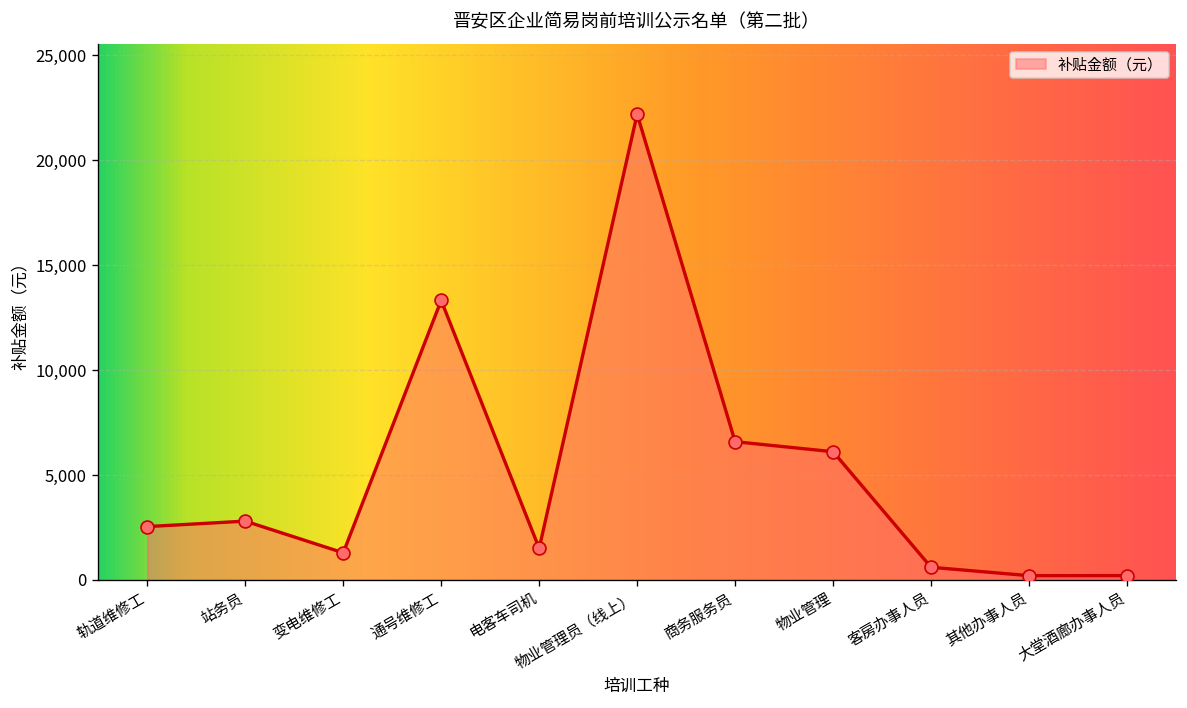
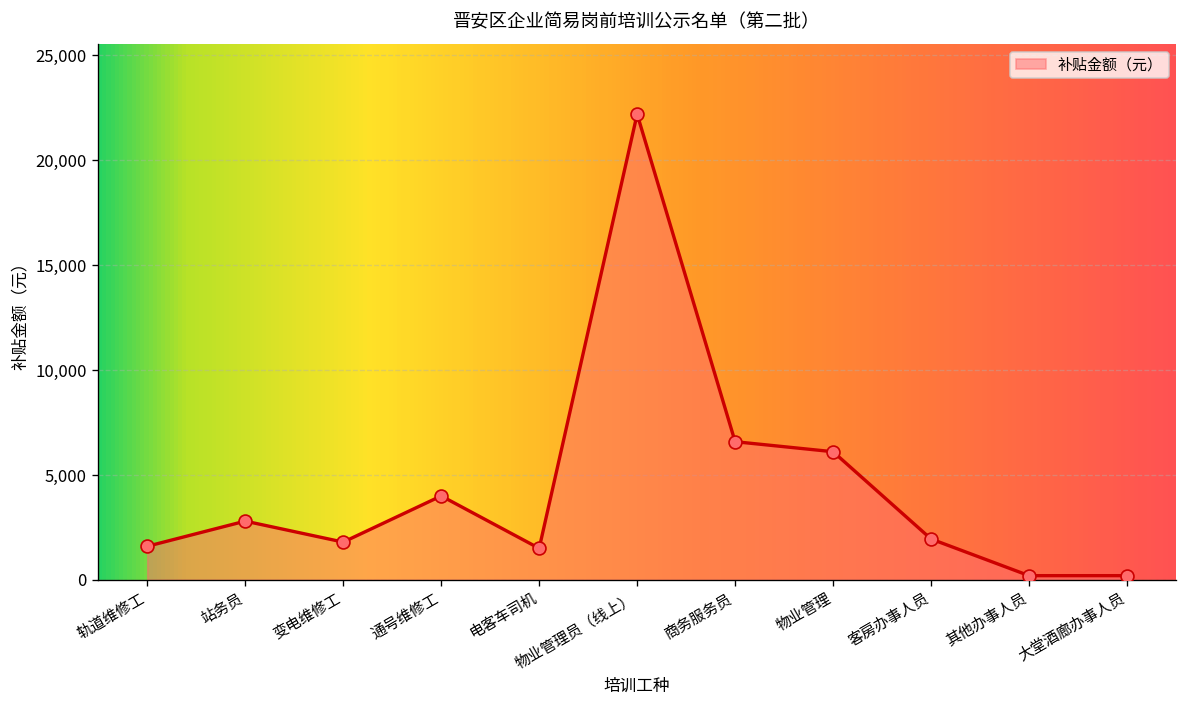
轨道维修工: 2,500 -> 1,600
变电维修工: 1,300 -> 1,800
通号维修工: 13,300 -> 4,000
客房办事人员: 600 -> 1,900
